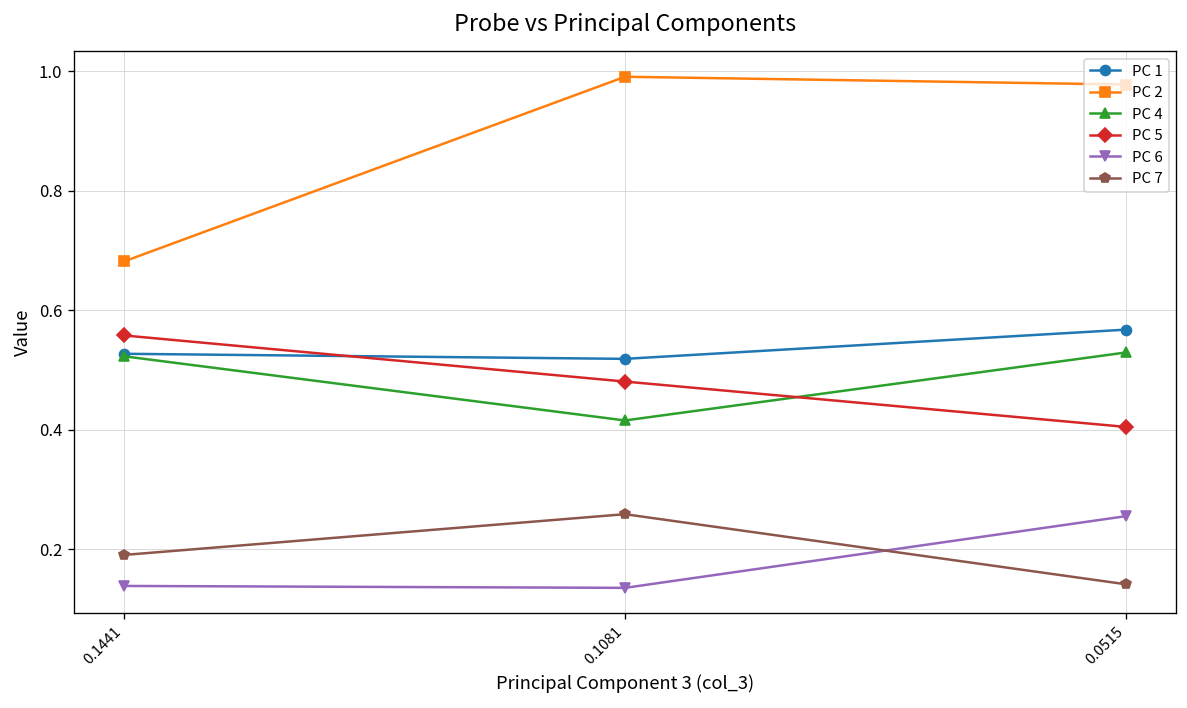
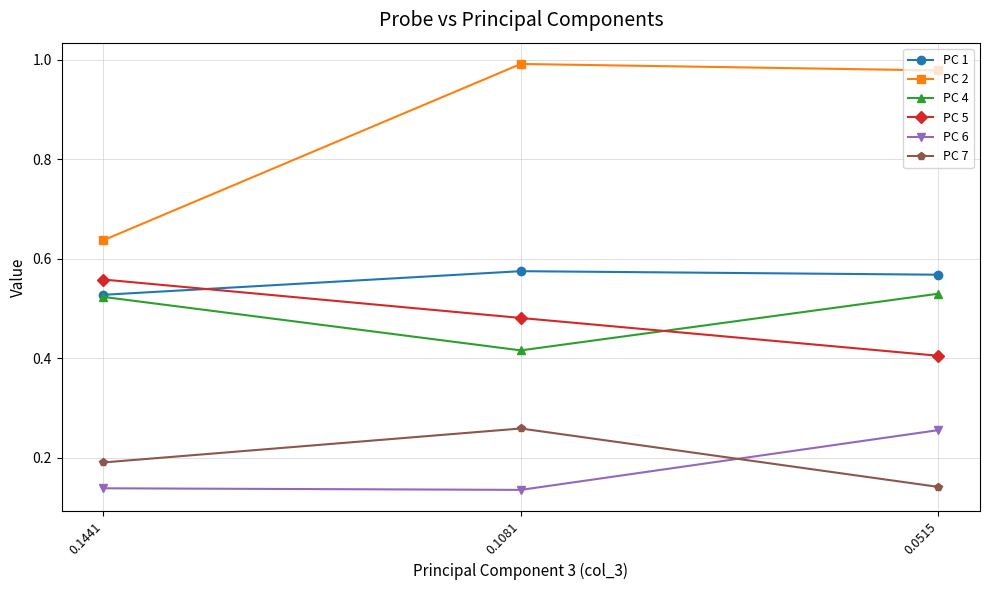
PC 2, 0.1441: 0.68 -> 0.64
PC 1, 0.1081: 0.52 -> 0.58
